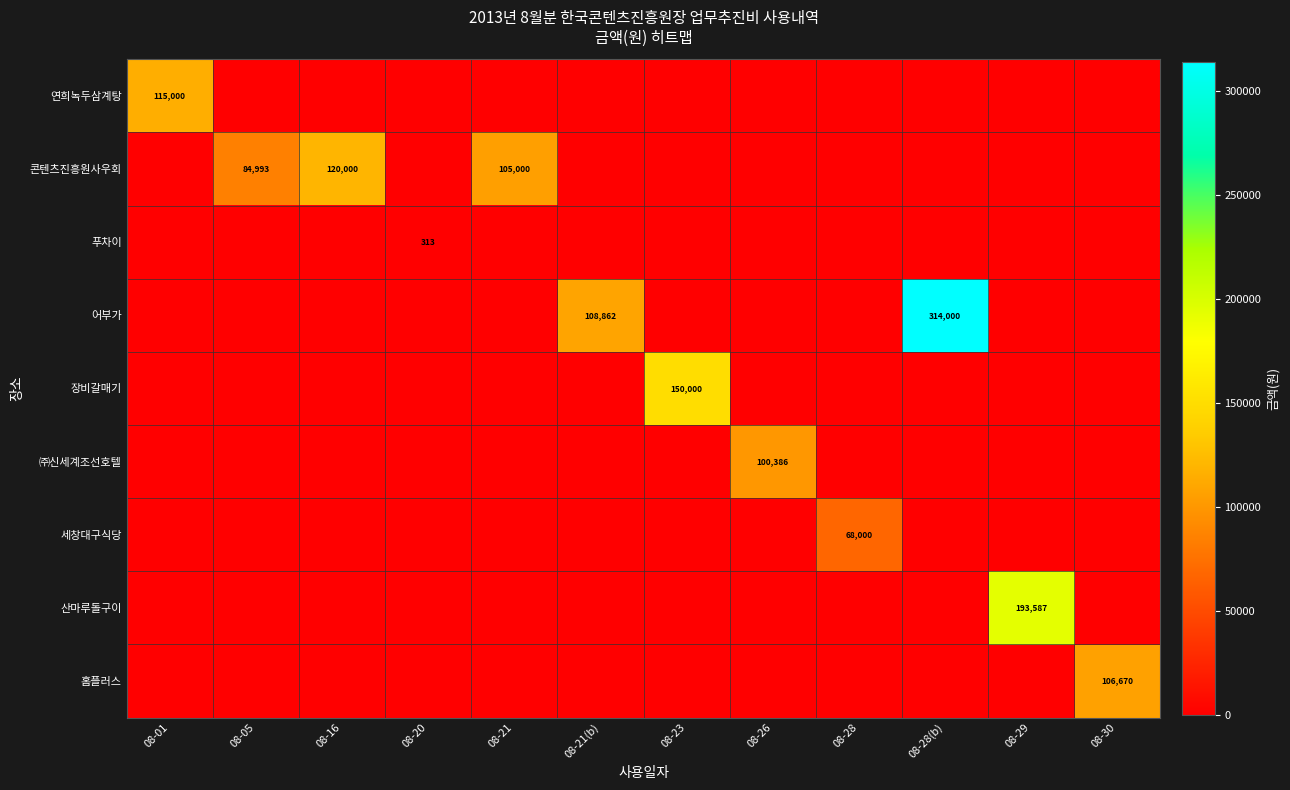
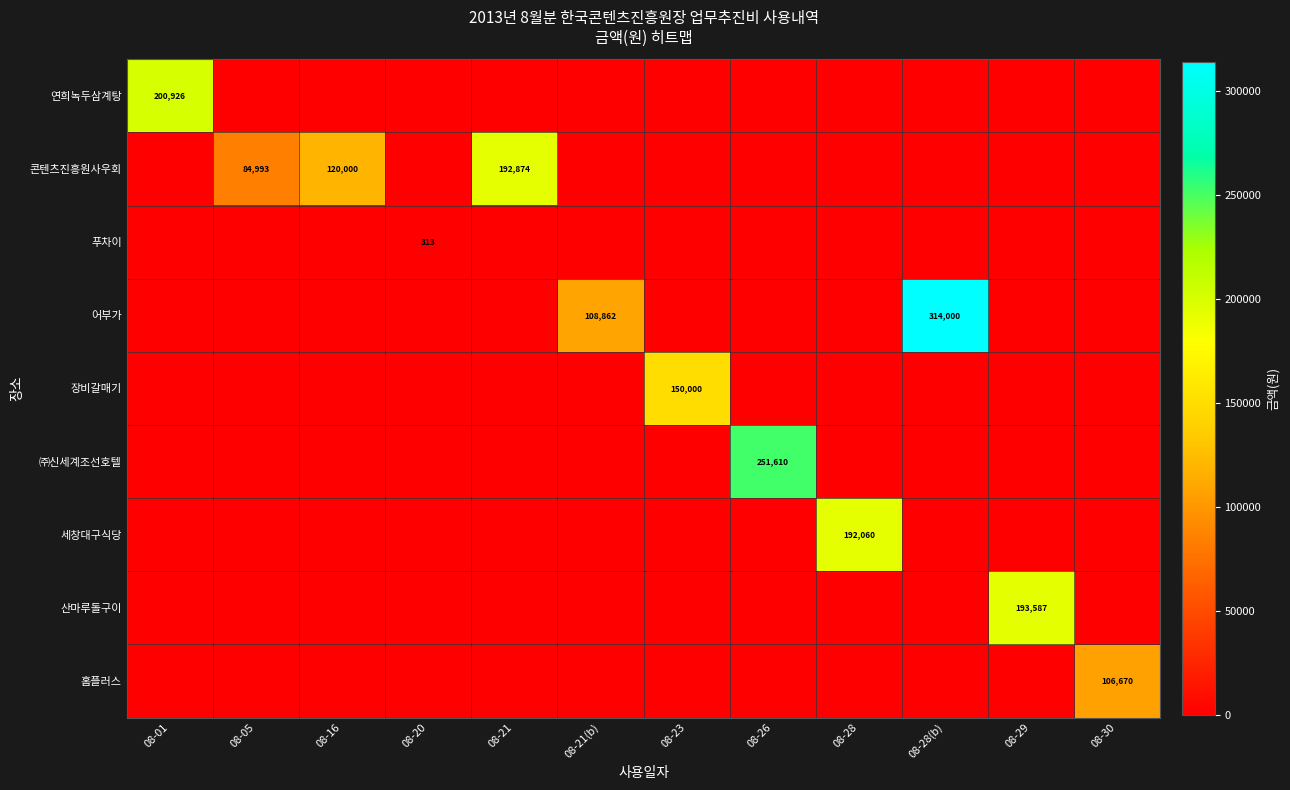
연희녹두삼계탕, 08-01: 115,000 -> 200,926
콘텐츠진흥원사우회, 08-21: 105,000 -> 192,874
㈜신세계조선호텔, 08-26: 100,386 -> 251,610
세창대구식당, 08-28: 68,000 -> 192,060
